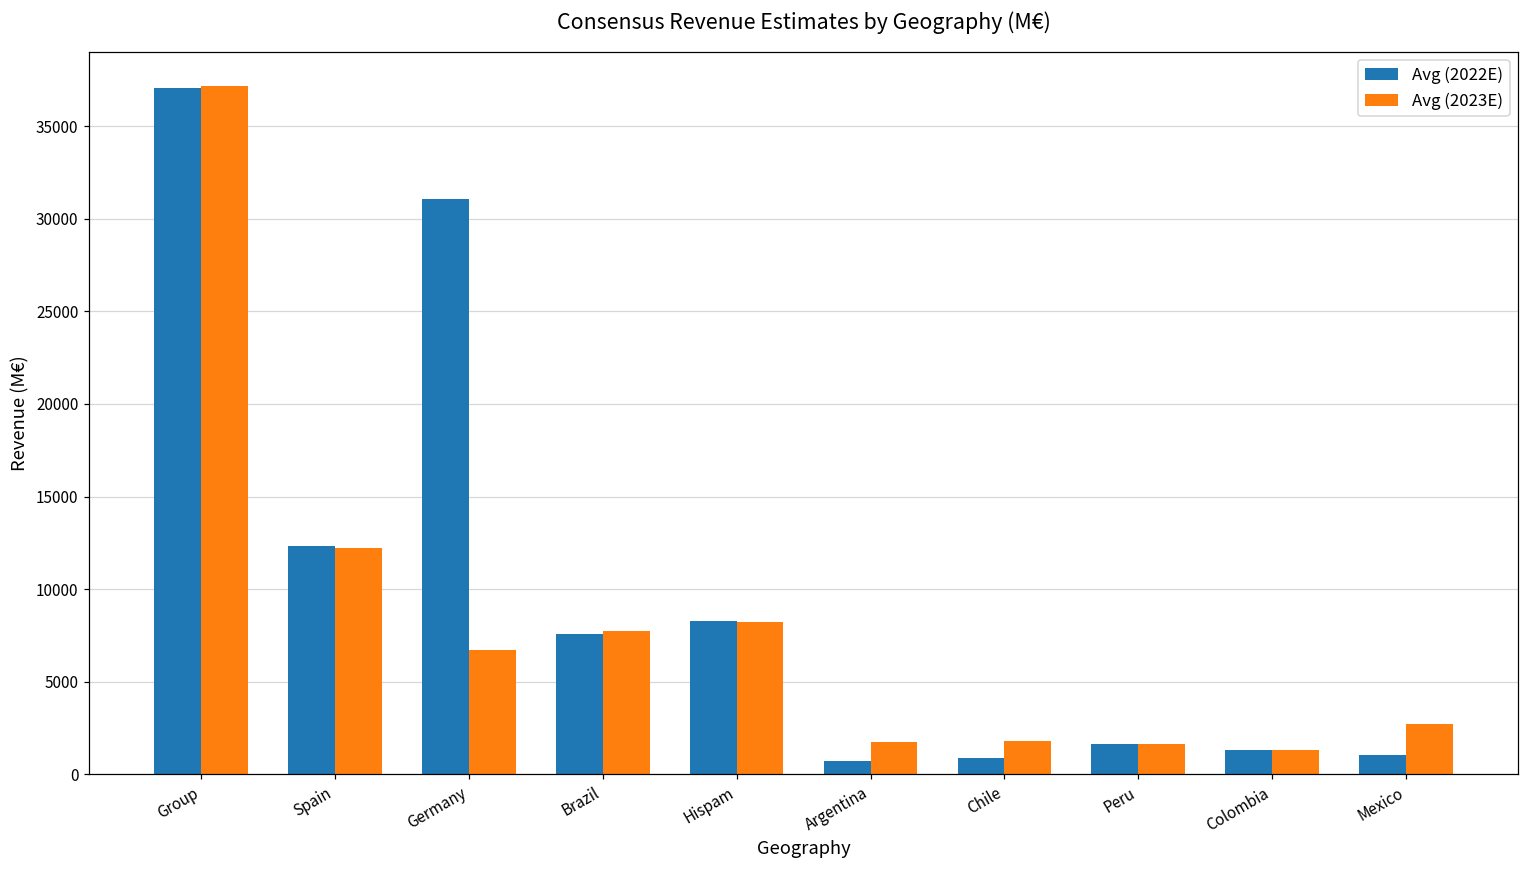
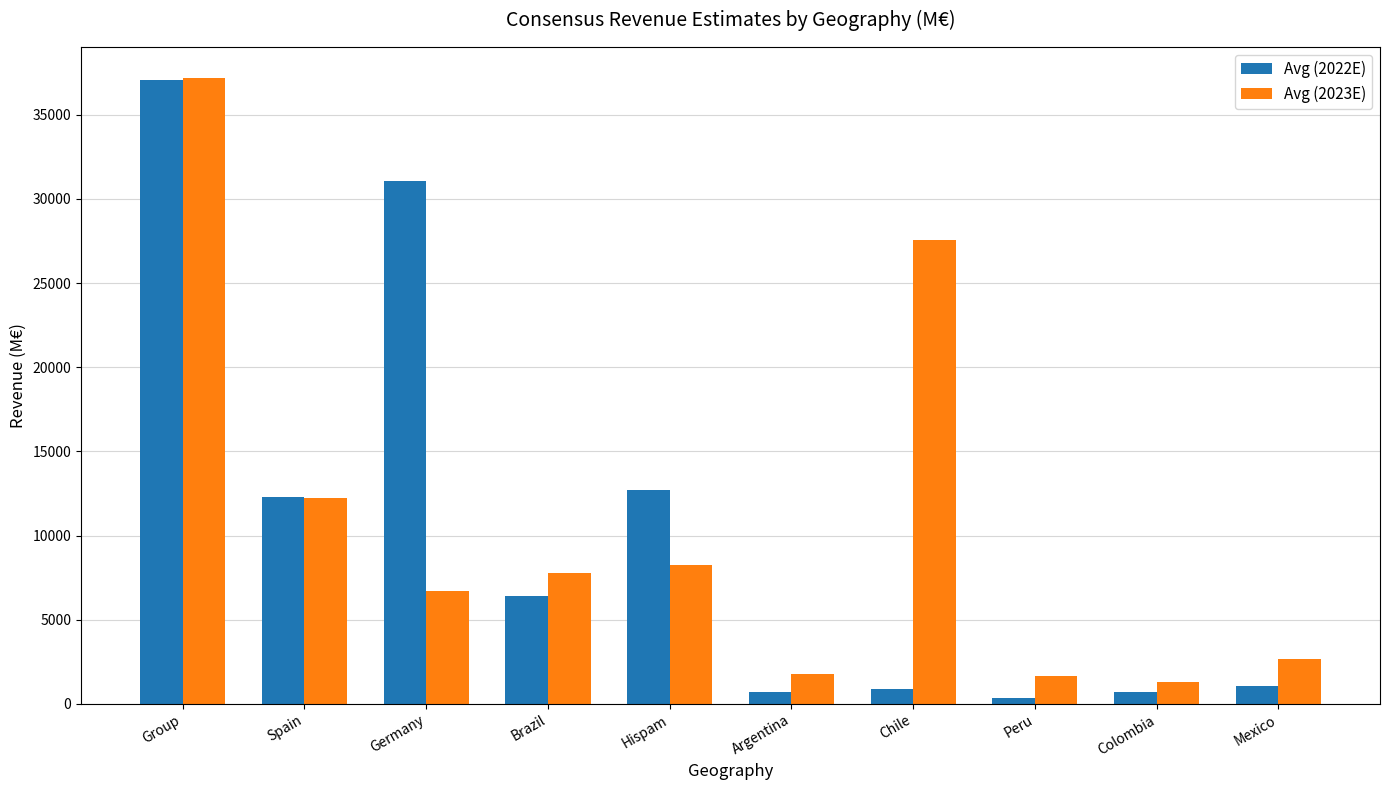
Avg (2022E), Brazil: 7600 -> 6400
Avg (2022E), Hispam: 8300 -> 12700
Avg (2023E), Chile: 1800 -> 27500
Avg (2022E), Peru: 1600 -> 300
Avg (2022E), Colombia: 1300 -> 700
